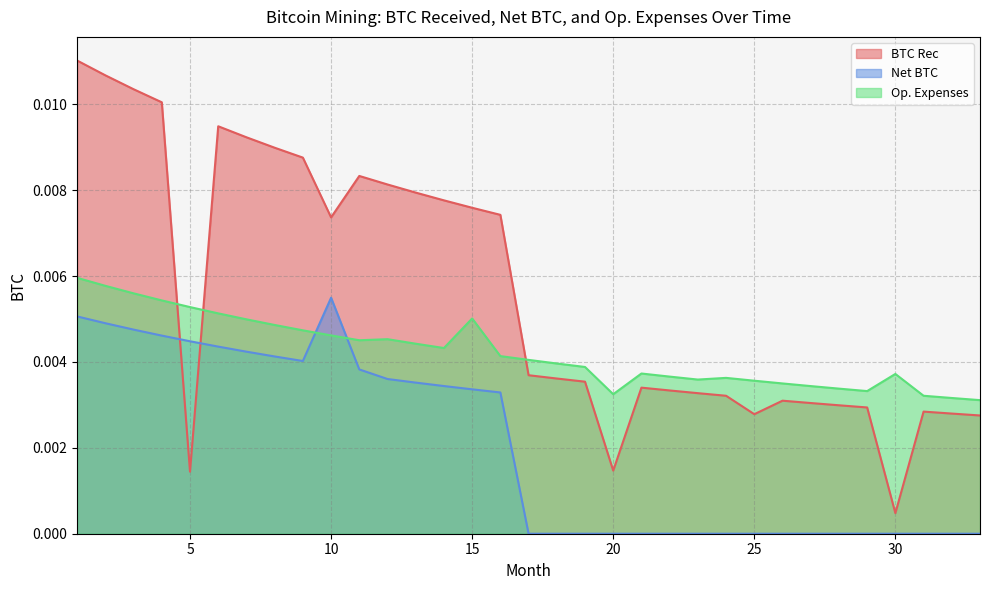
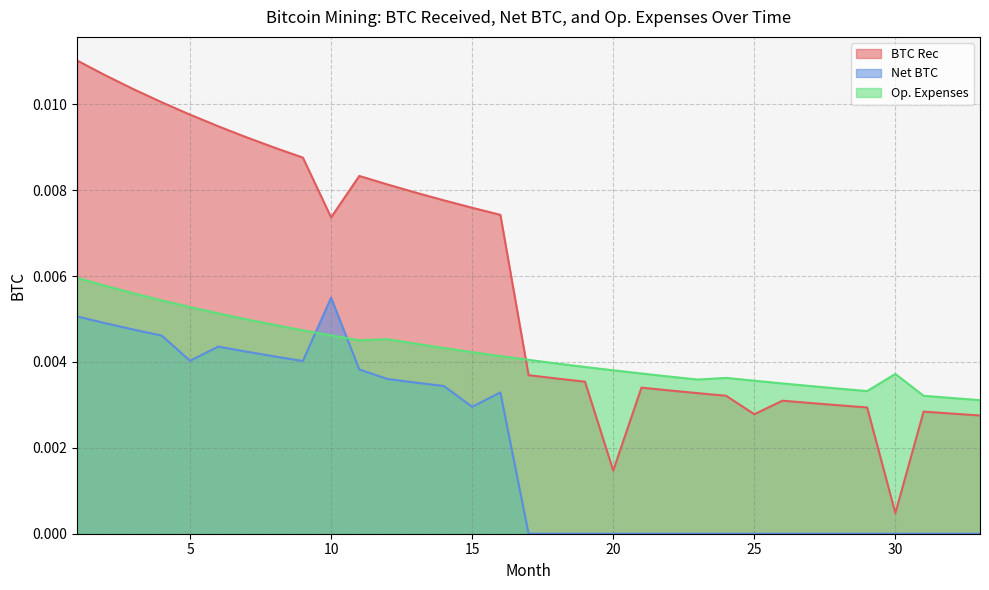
BTC Rec, 5: 0.0014 -> 0.0098
Net BTC, 5: 0.0045 -> 0.0040
Net BTC, 15: 0.0034 -> 0.0030
Op. Expenses, 15: 0.0050 -> 0.0042
Op. Expenses, 20: 0.0032 -> 0.0038
